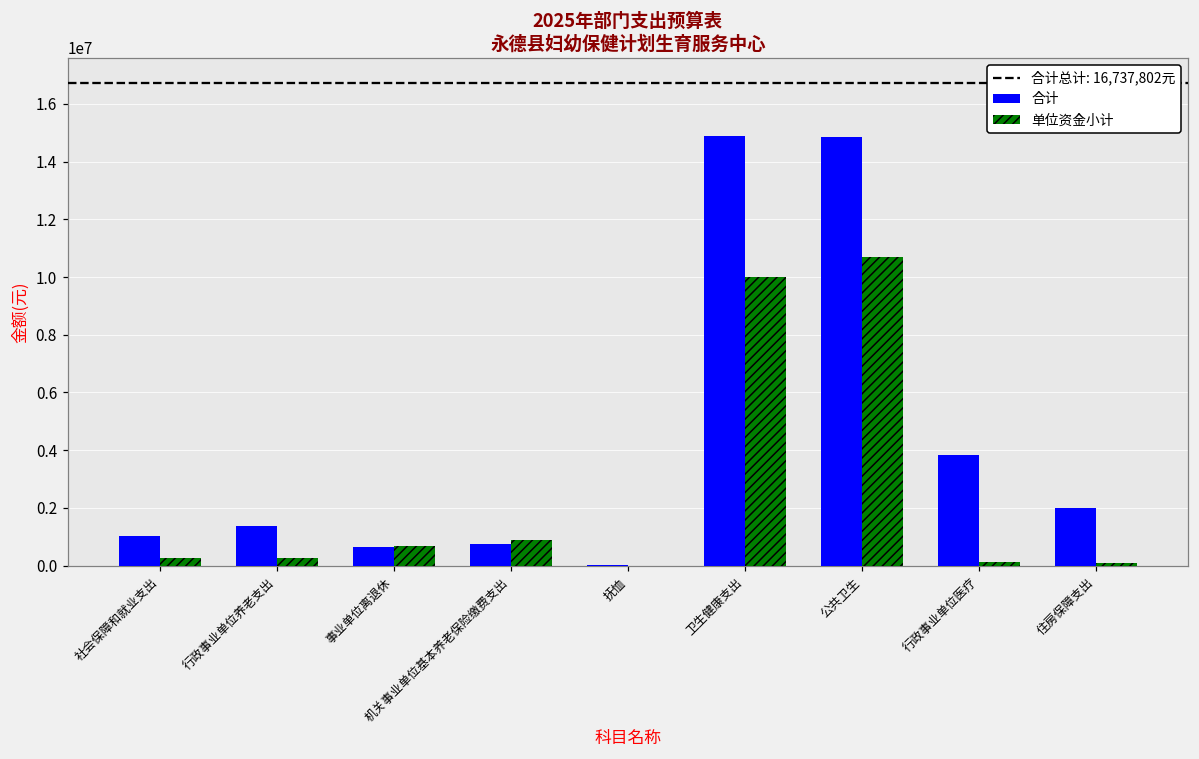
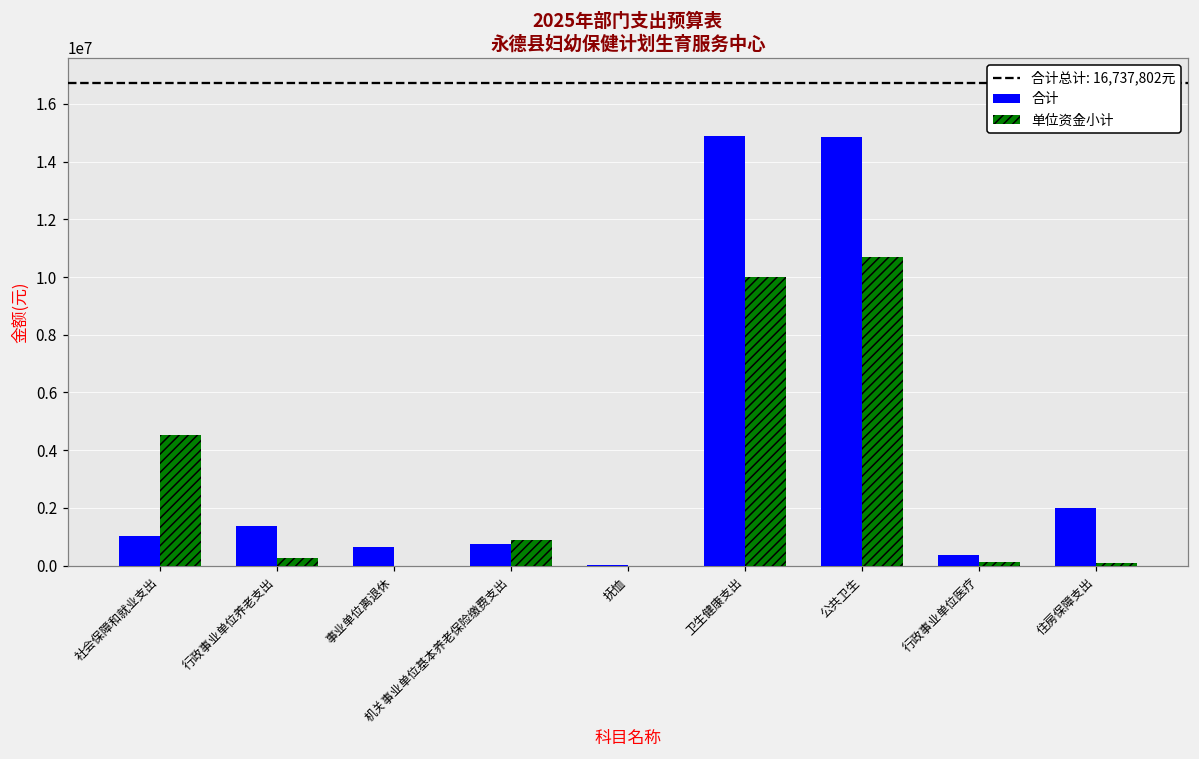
单位资金小计, 社会保障和就业支出: 300000 -> 4500000
单位资金小计, 事业单位离退休: 700000 -> 0
合计, 行政事业单位医疗: 3800000 -> 400000
